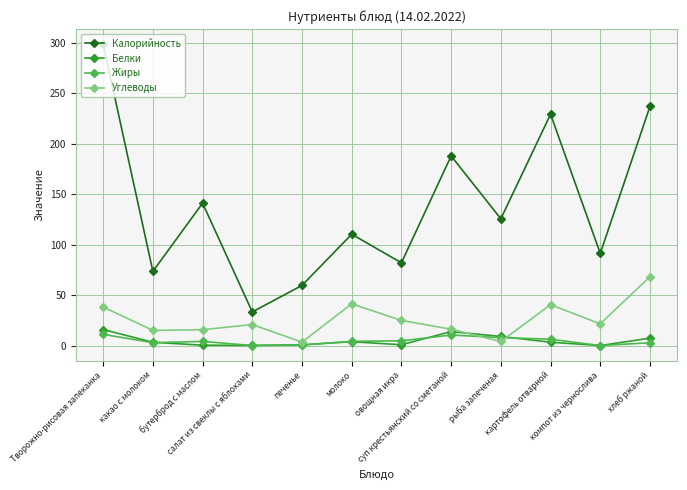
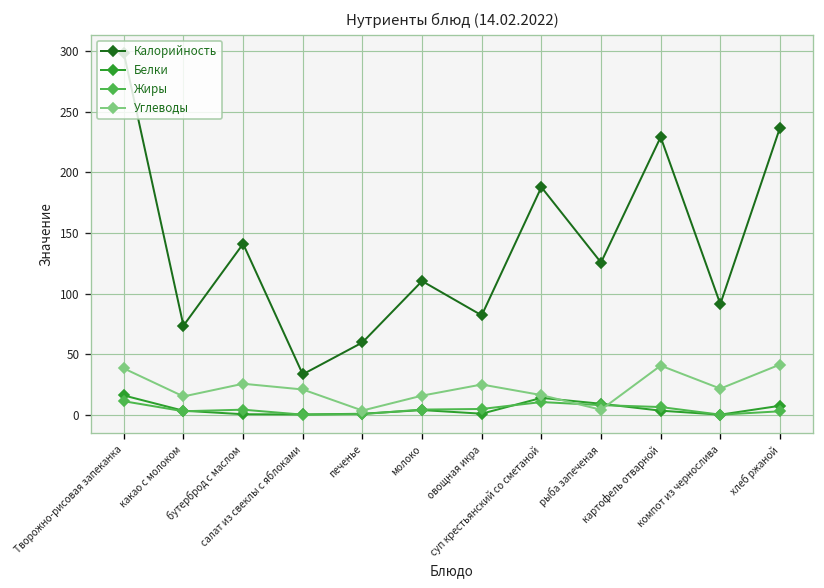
Углеводы, бутерброд с маслом: 16 -> 26
Углеводы, молоко: 41 -> 16
Углеводы, хлеб ржаной: 68 -> 41
